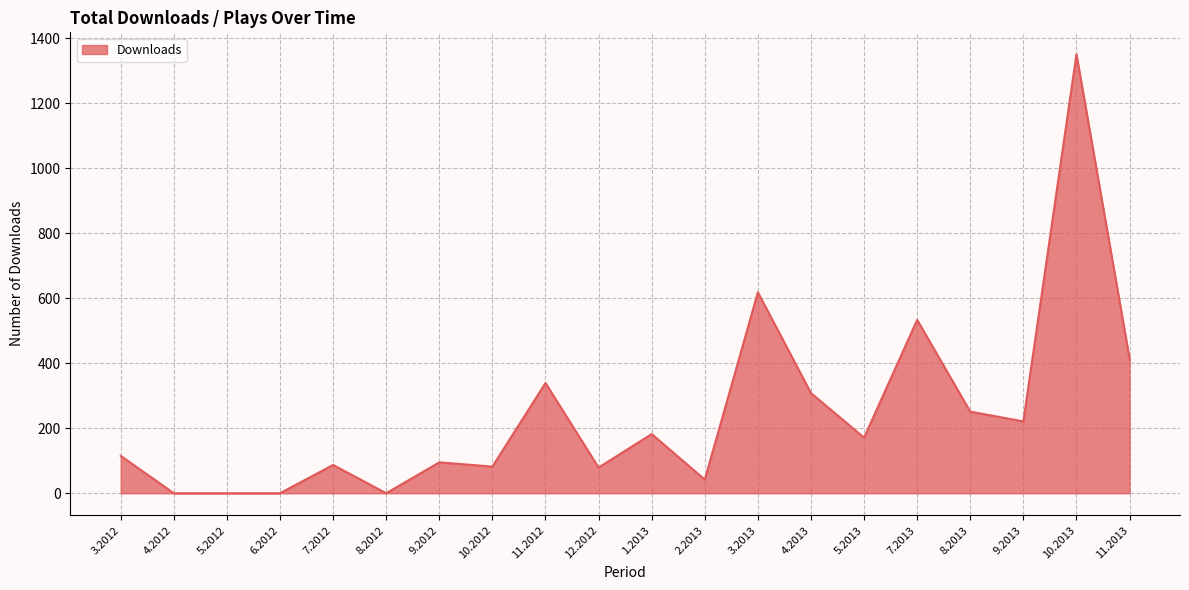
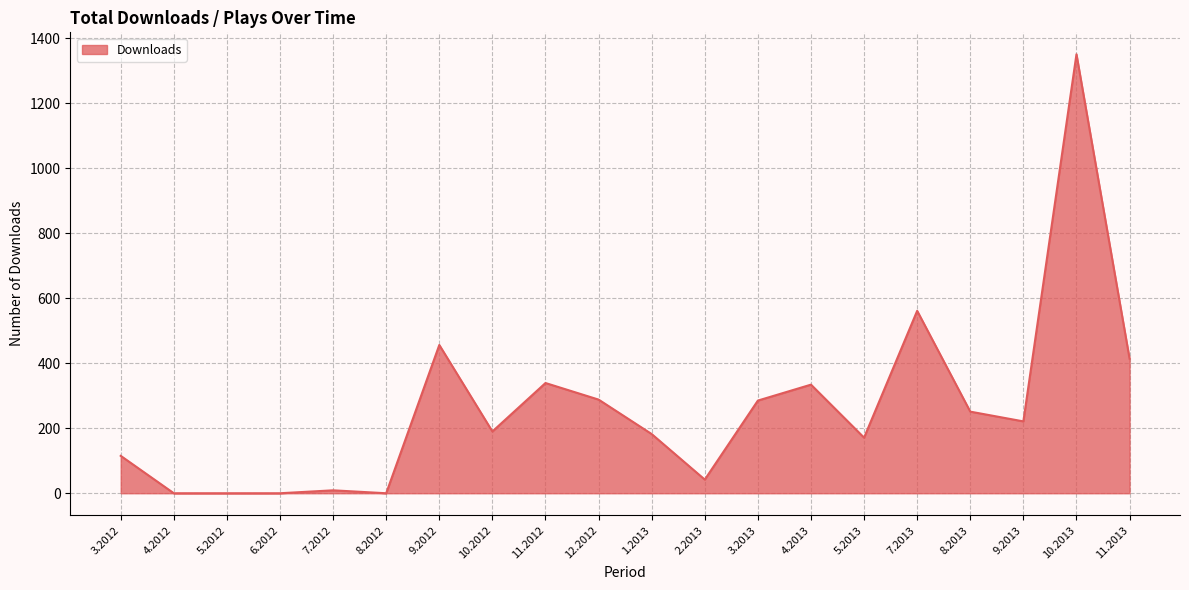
7.2012: 90 -> 10
9.2012: 100 -> 460
10.2012: 80 -> 190
12.2012: 80 -> 290
3.2013: 620 -> 290
4.2013: 310 -> 330
7.2013: 530 -> 560
